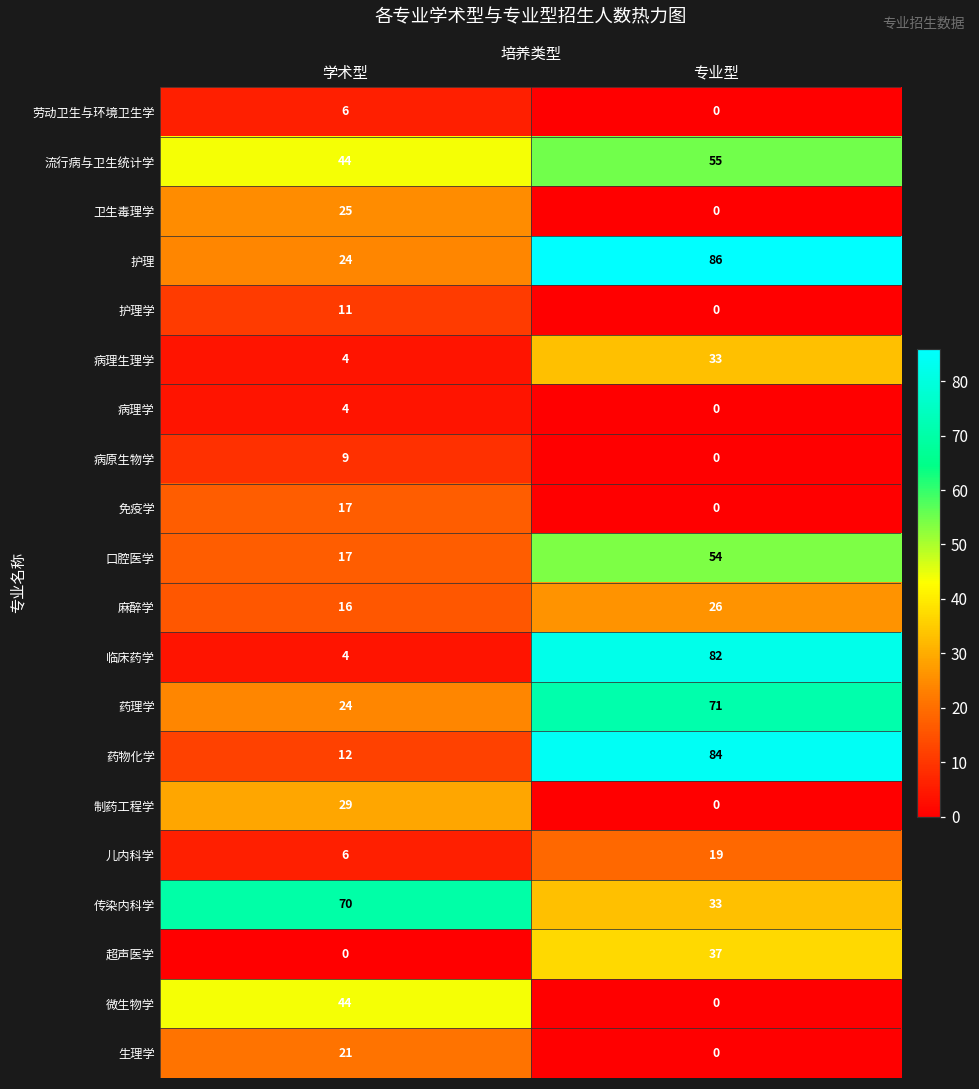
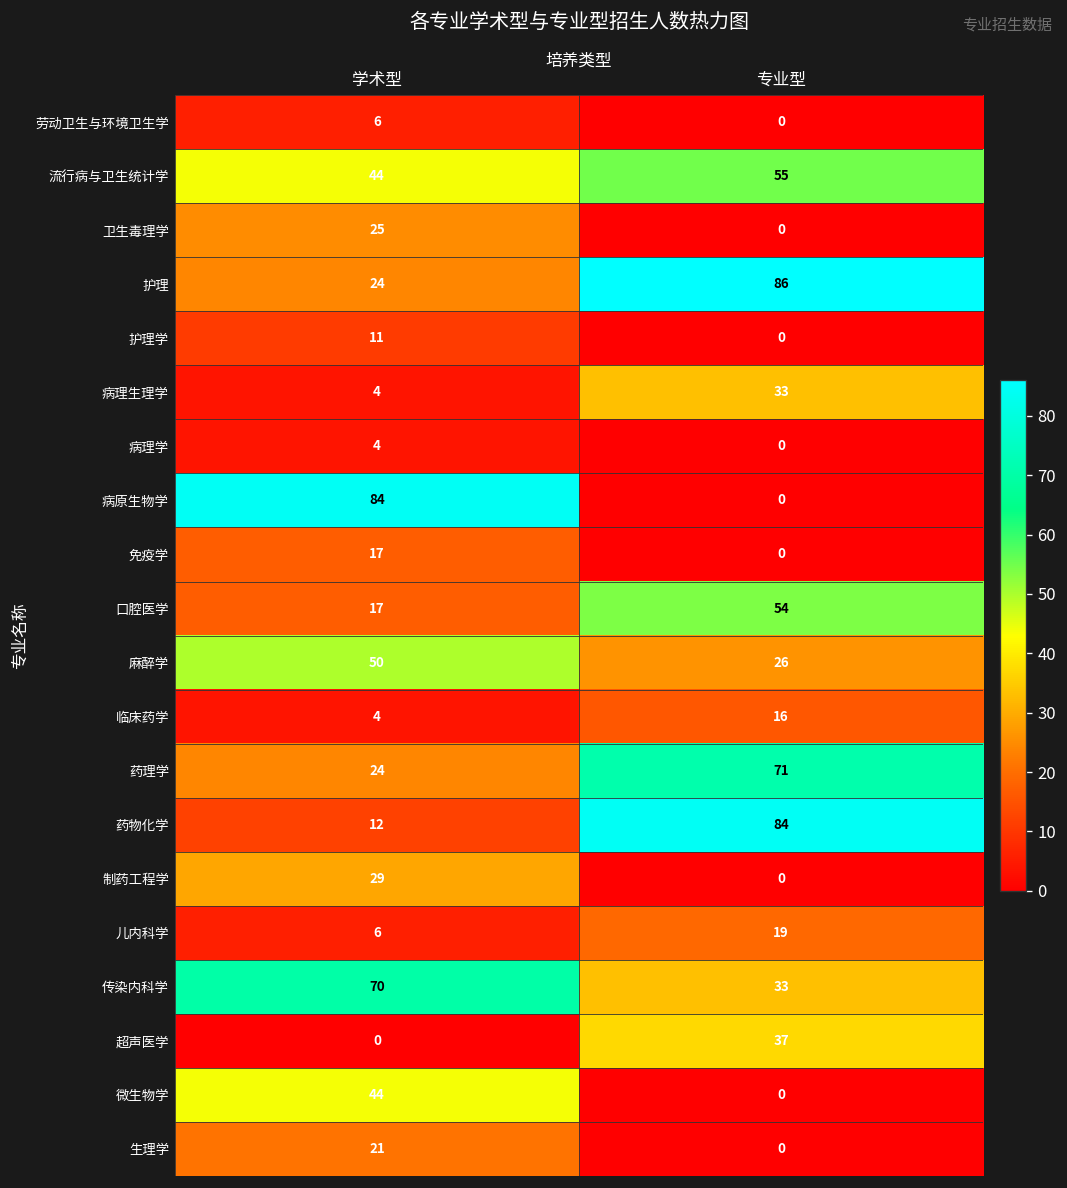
病原生物学, 学术型: 9 -> 84
麻醉学, 学术型: 16 -> 50
临床药学, 专业型: 82 -> 16
